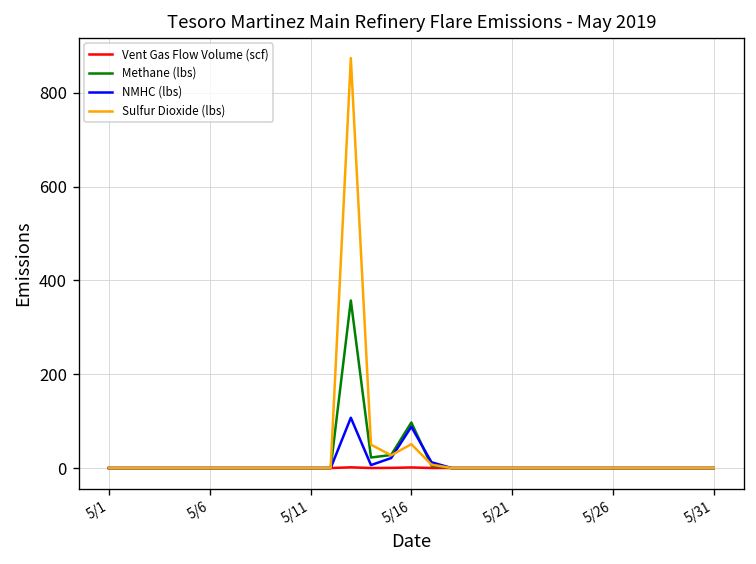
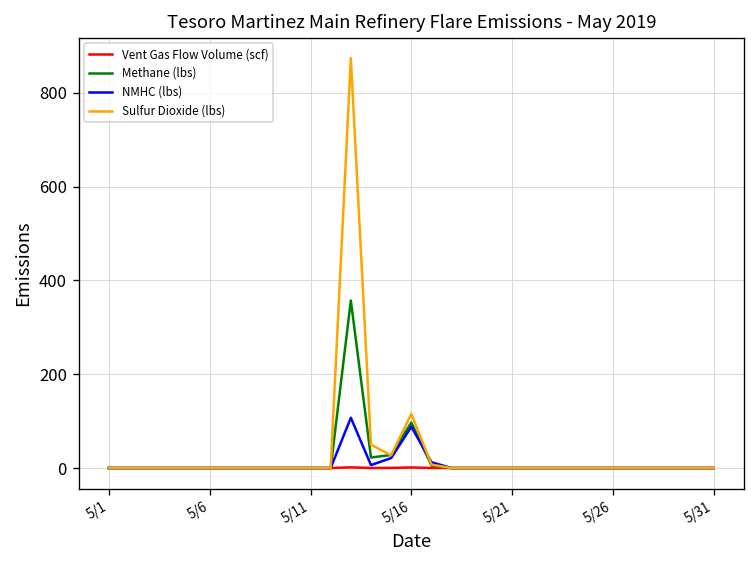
Sulfur Dioxide (lbs), 5/16: 50 -> 120
